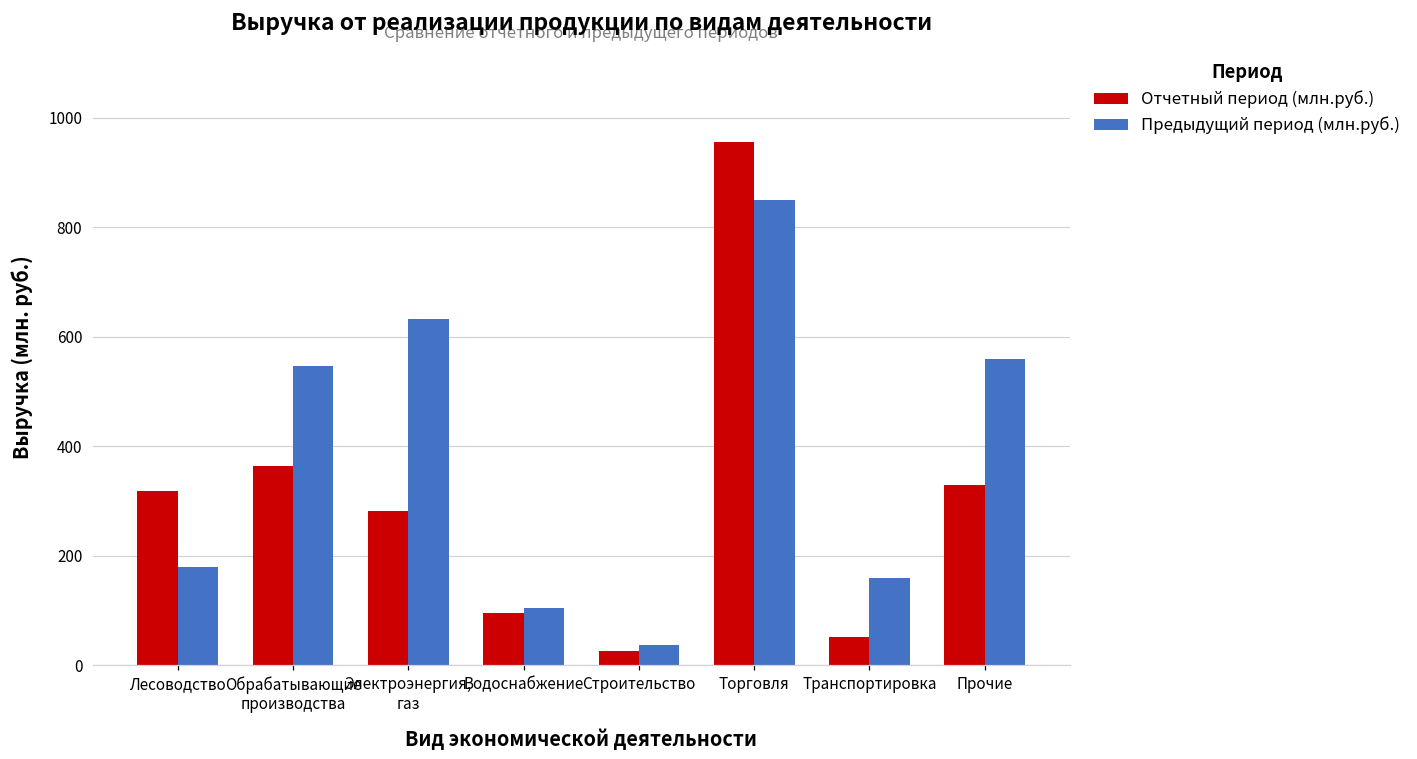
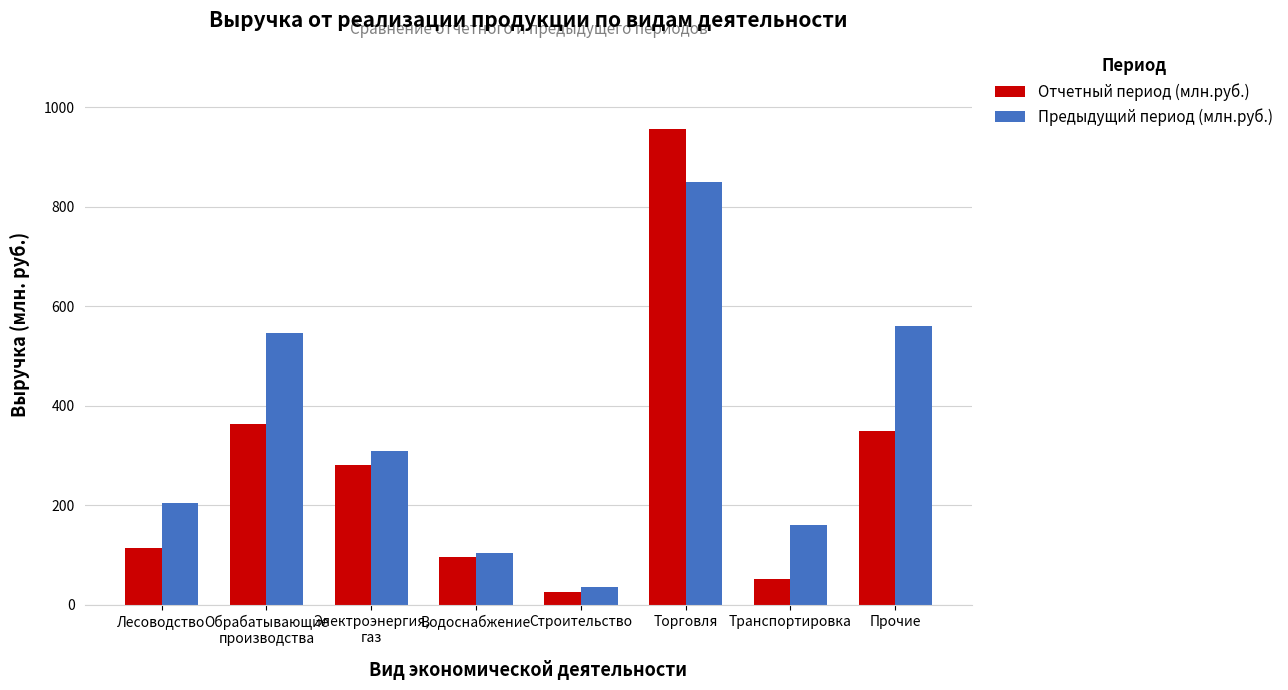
Отчетный период (млн.руб.), Лесоводство: 320 -> 110
Предыдущий период (млн.руб.), Лесоводство: 180 -> 200
Предыдущий период (млн.руб.), Электроэнергия, газ: 630 -> 310
Отчетный период (млн.руб.), Прочие: 330 -> 350
